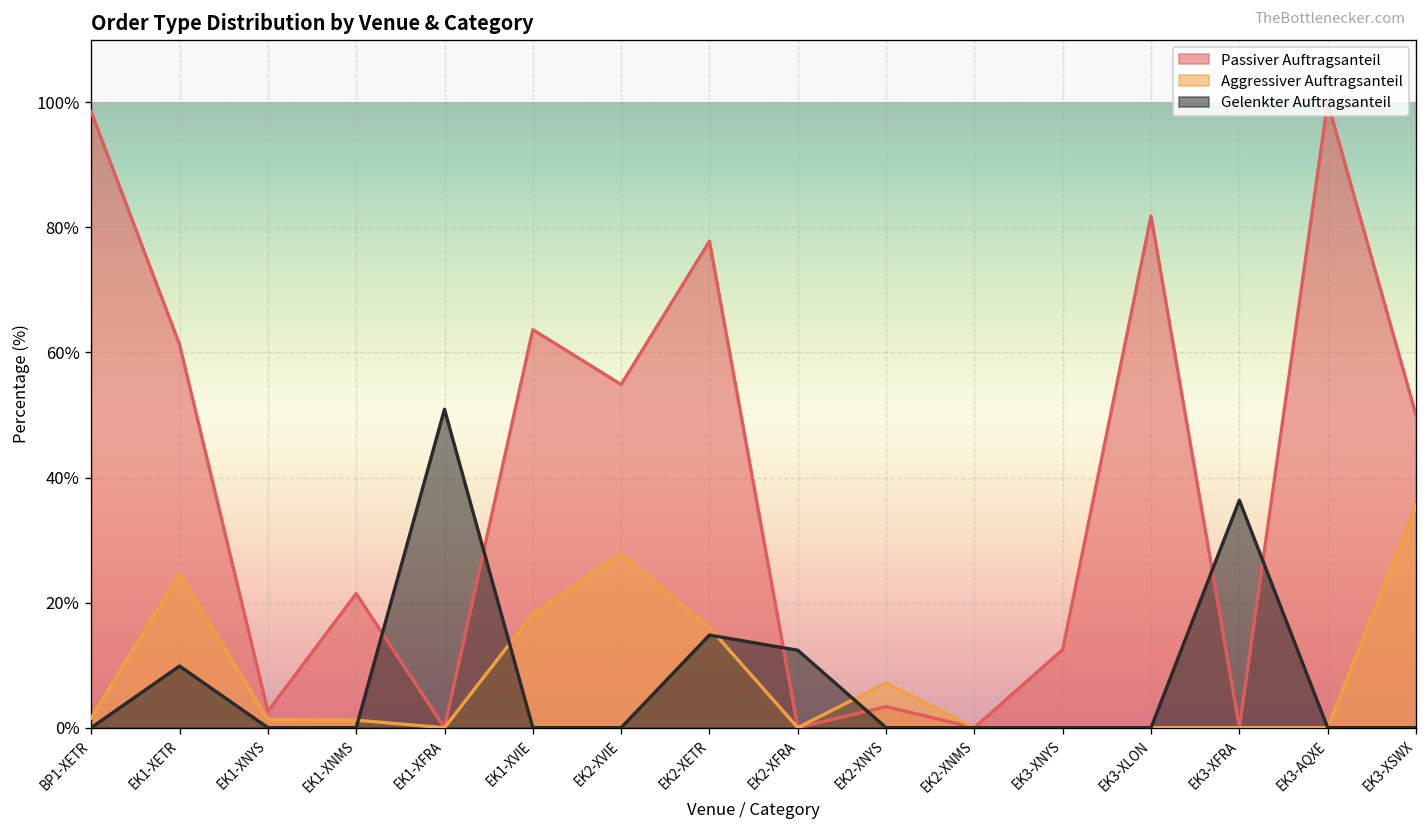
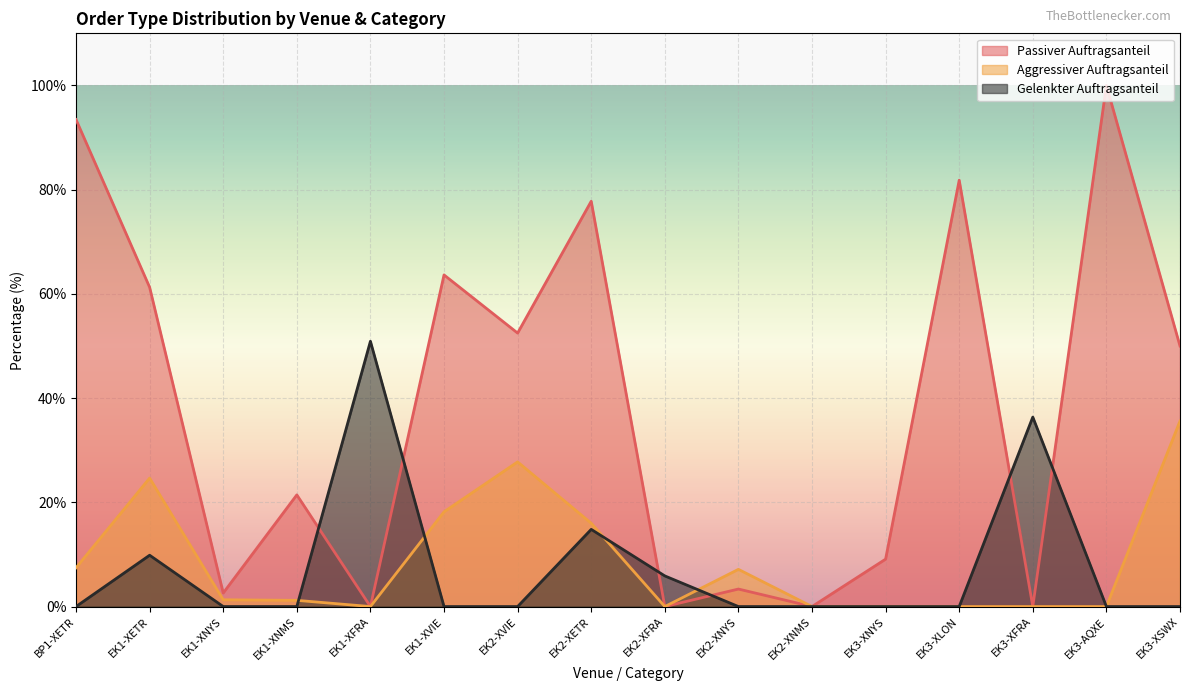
Passiver Auftragsanteil, BP1-XETR: 98% -> 93%
Aggressiver Auftragsanteil, BP1-XETR: 2% -> 7%
Passiver Auftragsanteil, EK2-XVIE: 55% -> 52%
Gelenkter Auftragsanteil, EK2-XFRA: 12% -> 6%
Passiver Auftragsanteil, EK3-XNYS: 13% -> 9%
